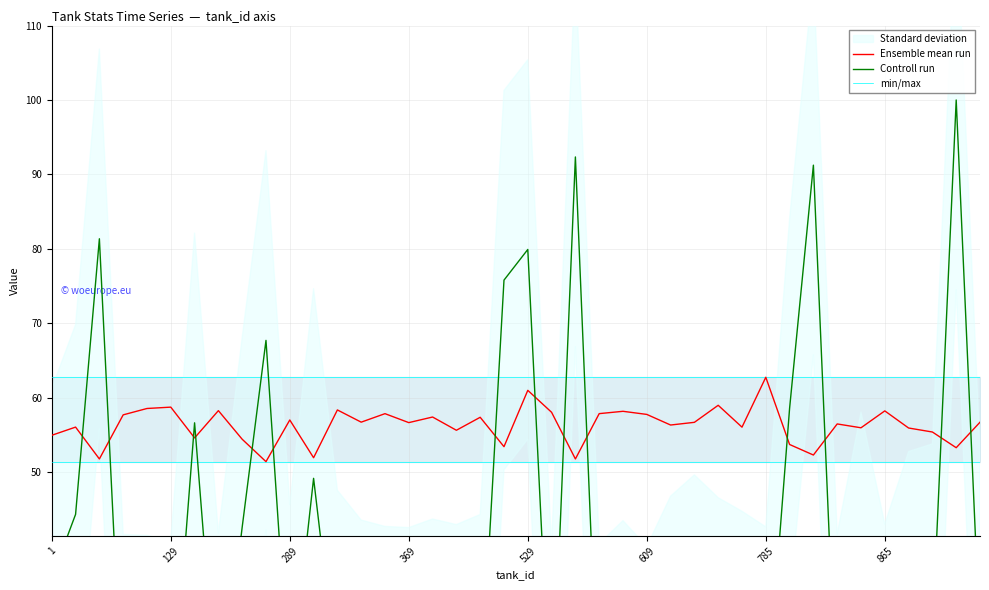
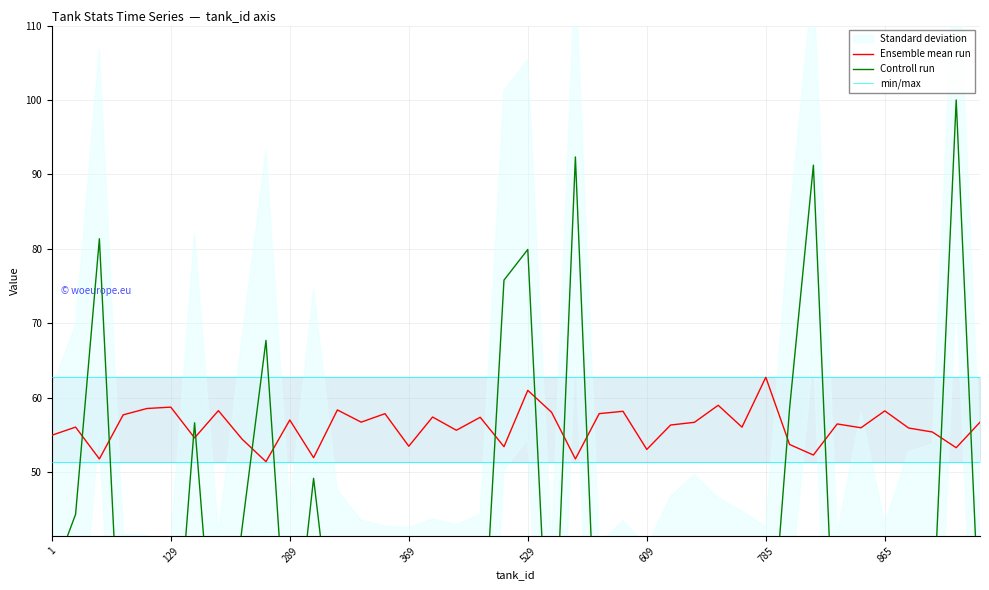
Ensemble mean run, 369: 57 -> 53
Ensemble mean run, 609: 58 -> 53
